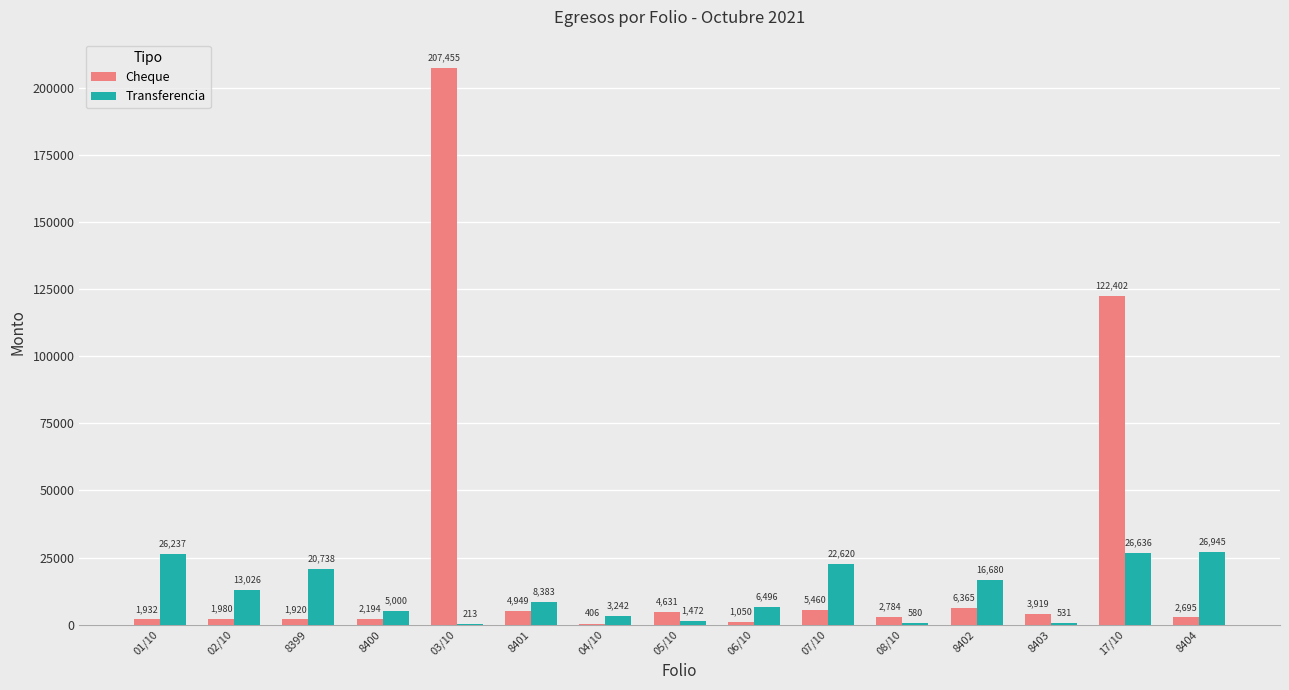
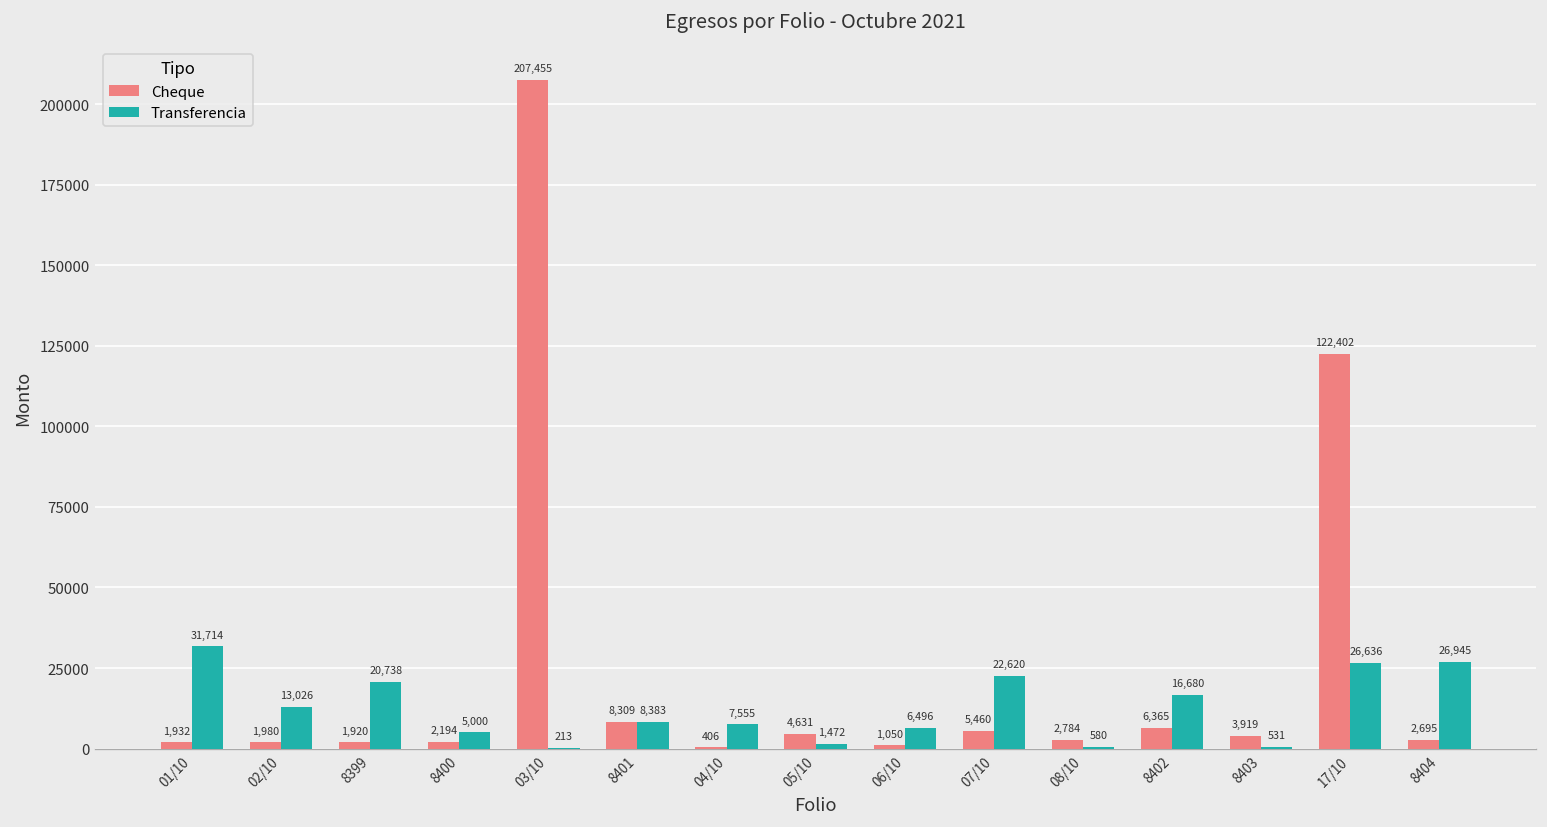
Transferencia, 01/10: 26,237 -> 31,714
Cheque, 8401: 4,949 -> 8,309
Transferencia, 04/10: 3,242 -> 7,555
